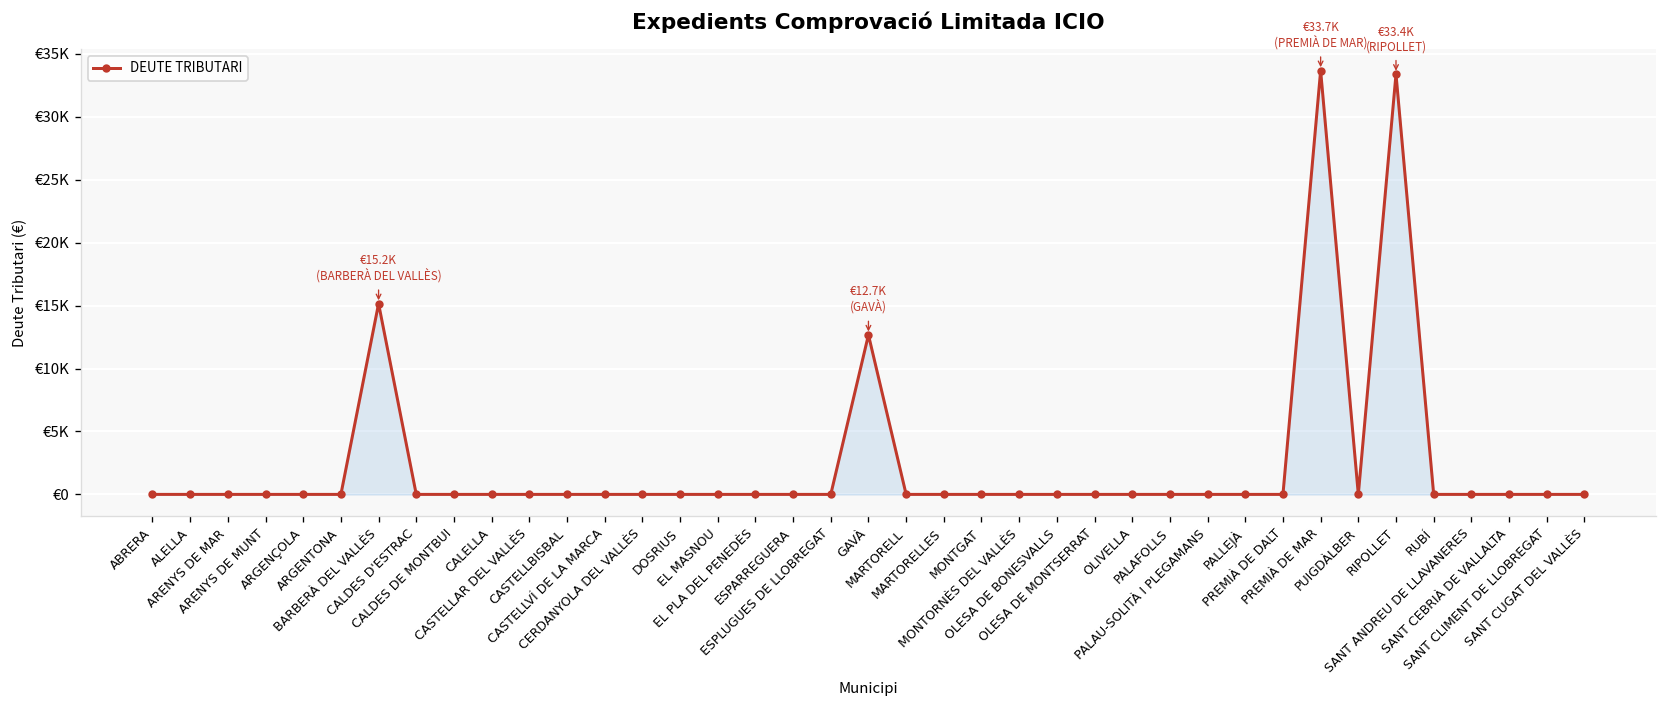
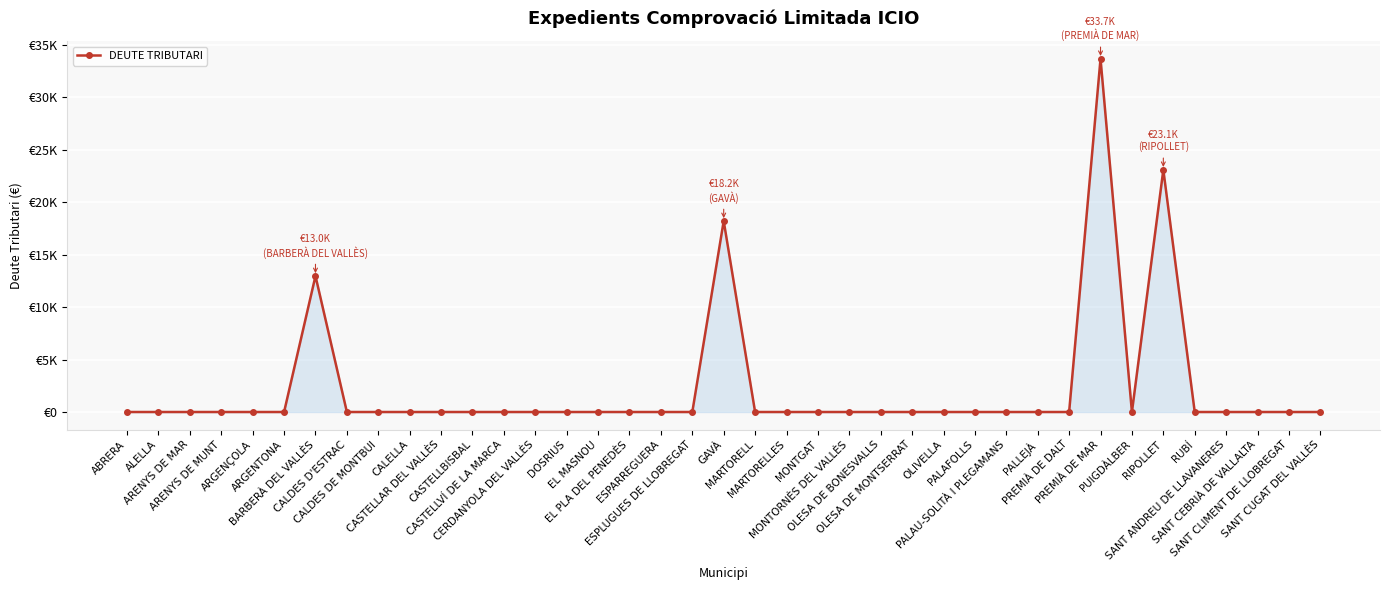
BARBERÀ DEL VALLÈS: €15.2K -> €13.0K
GAVÀ: €12.7K -> €18.2K
RIPOLLET: €33.4K -> €23.1K
